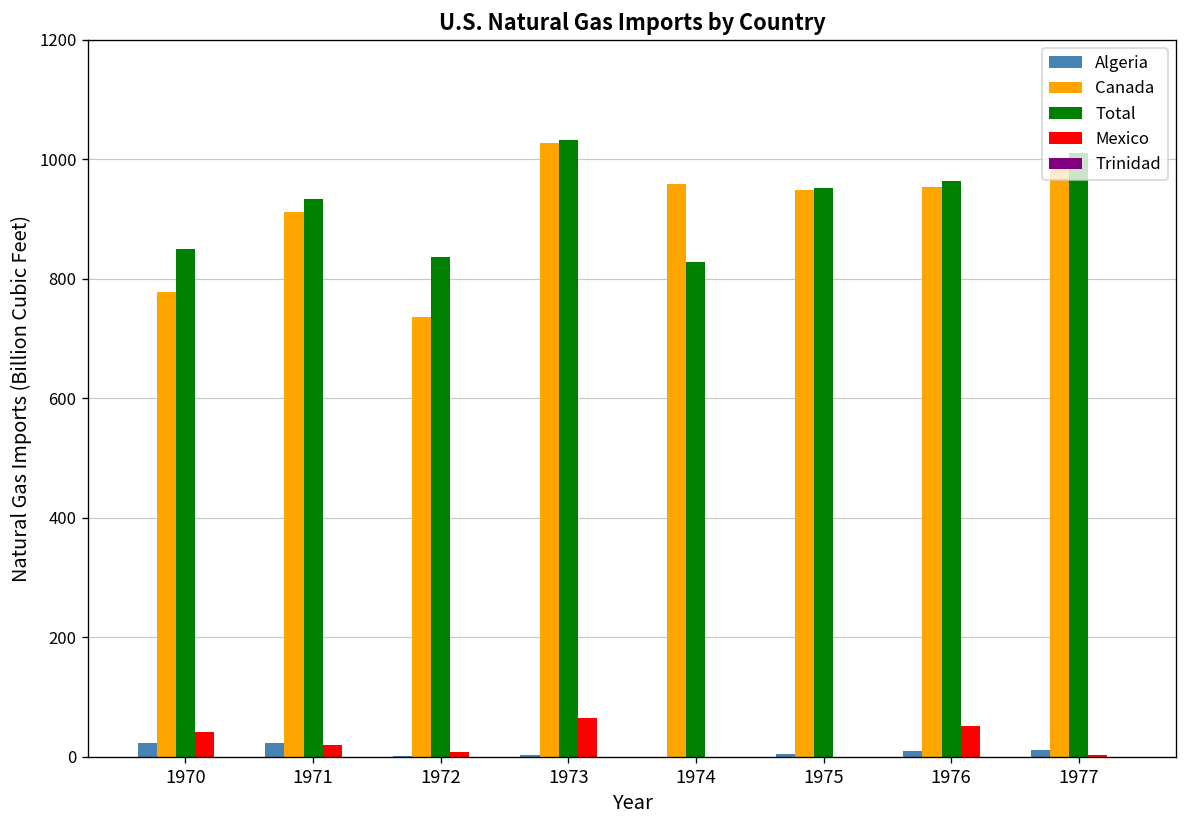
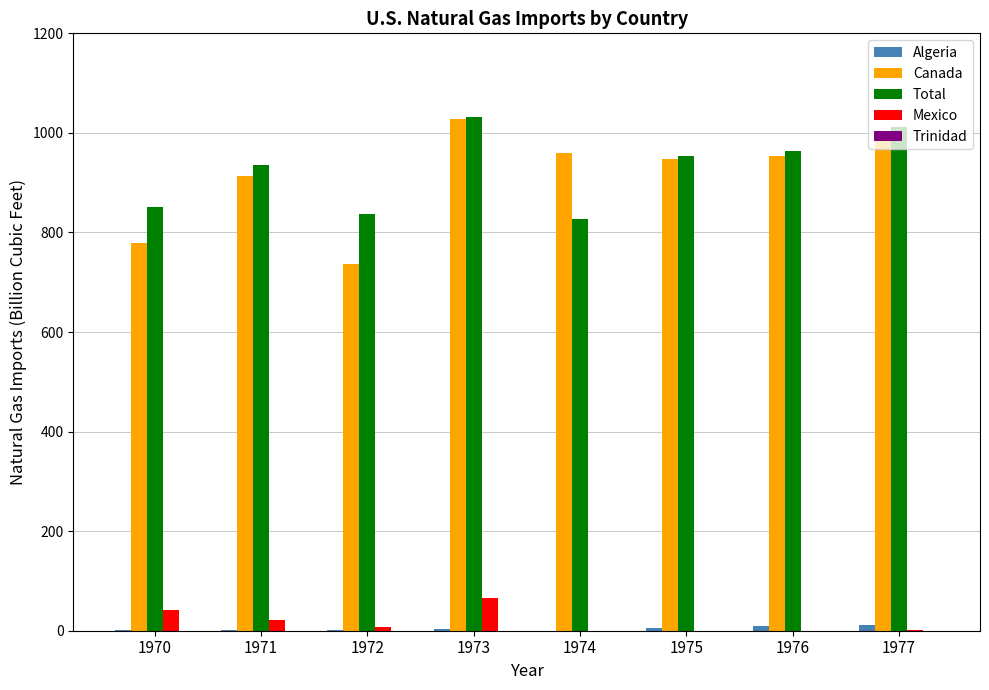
Algeria, 1970: 20 -> 0
Algeria, 1971: 20 -> 0
Mexico, 1976: 50 -> 0
